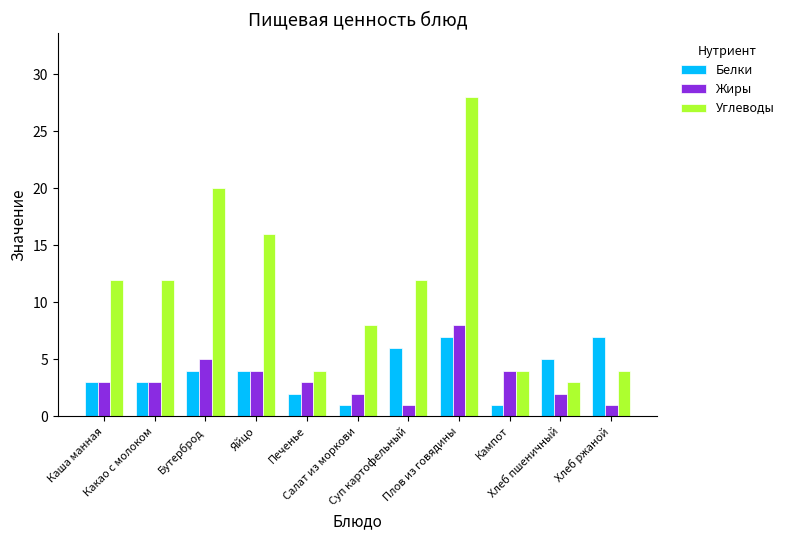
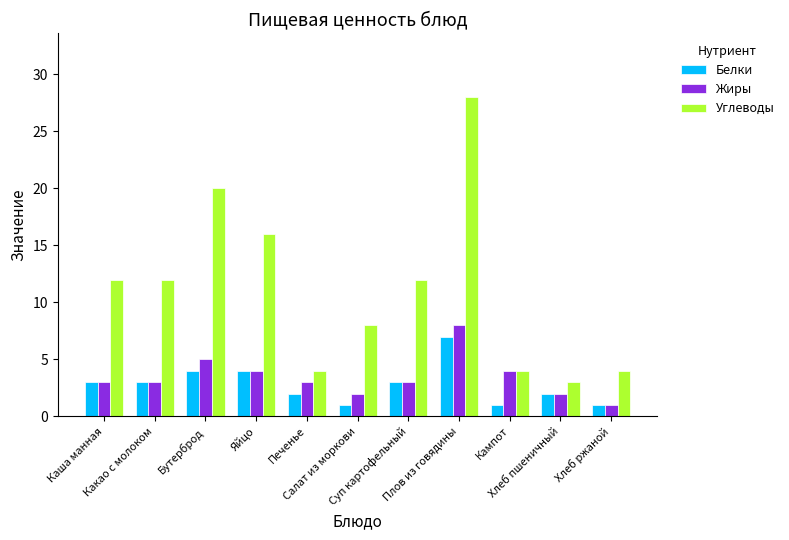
Белки, Суп картофельный: 6 -> 3
Жиры, Суп картофельный: 1 -> 3
Белки, Хлеб пшеничный: 5 -> 2
Белки, Хлеб ржаной: 7 -> 1
